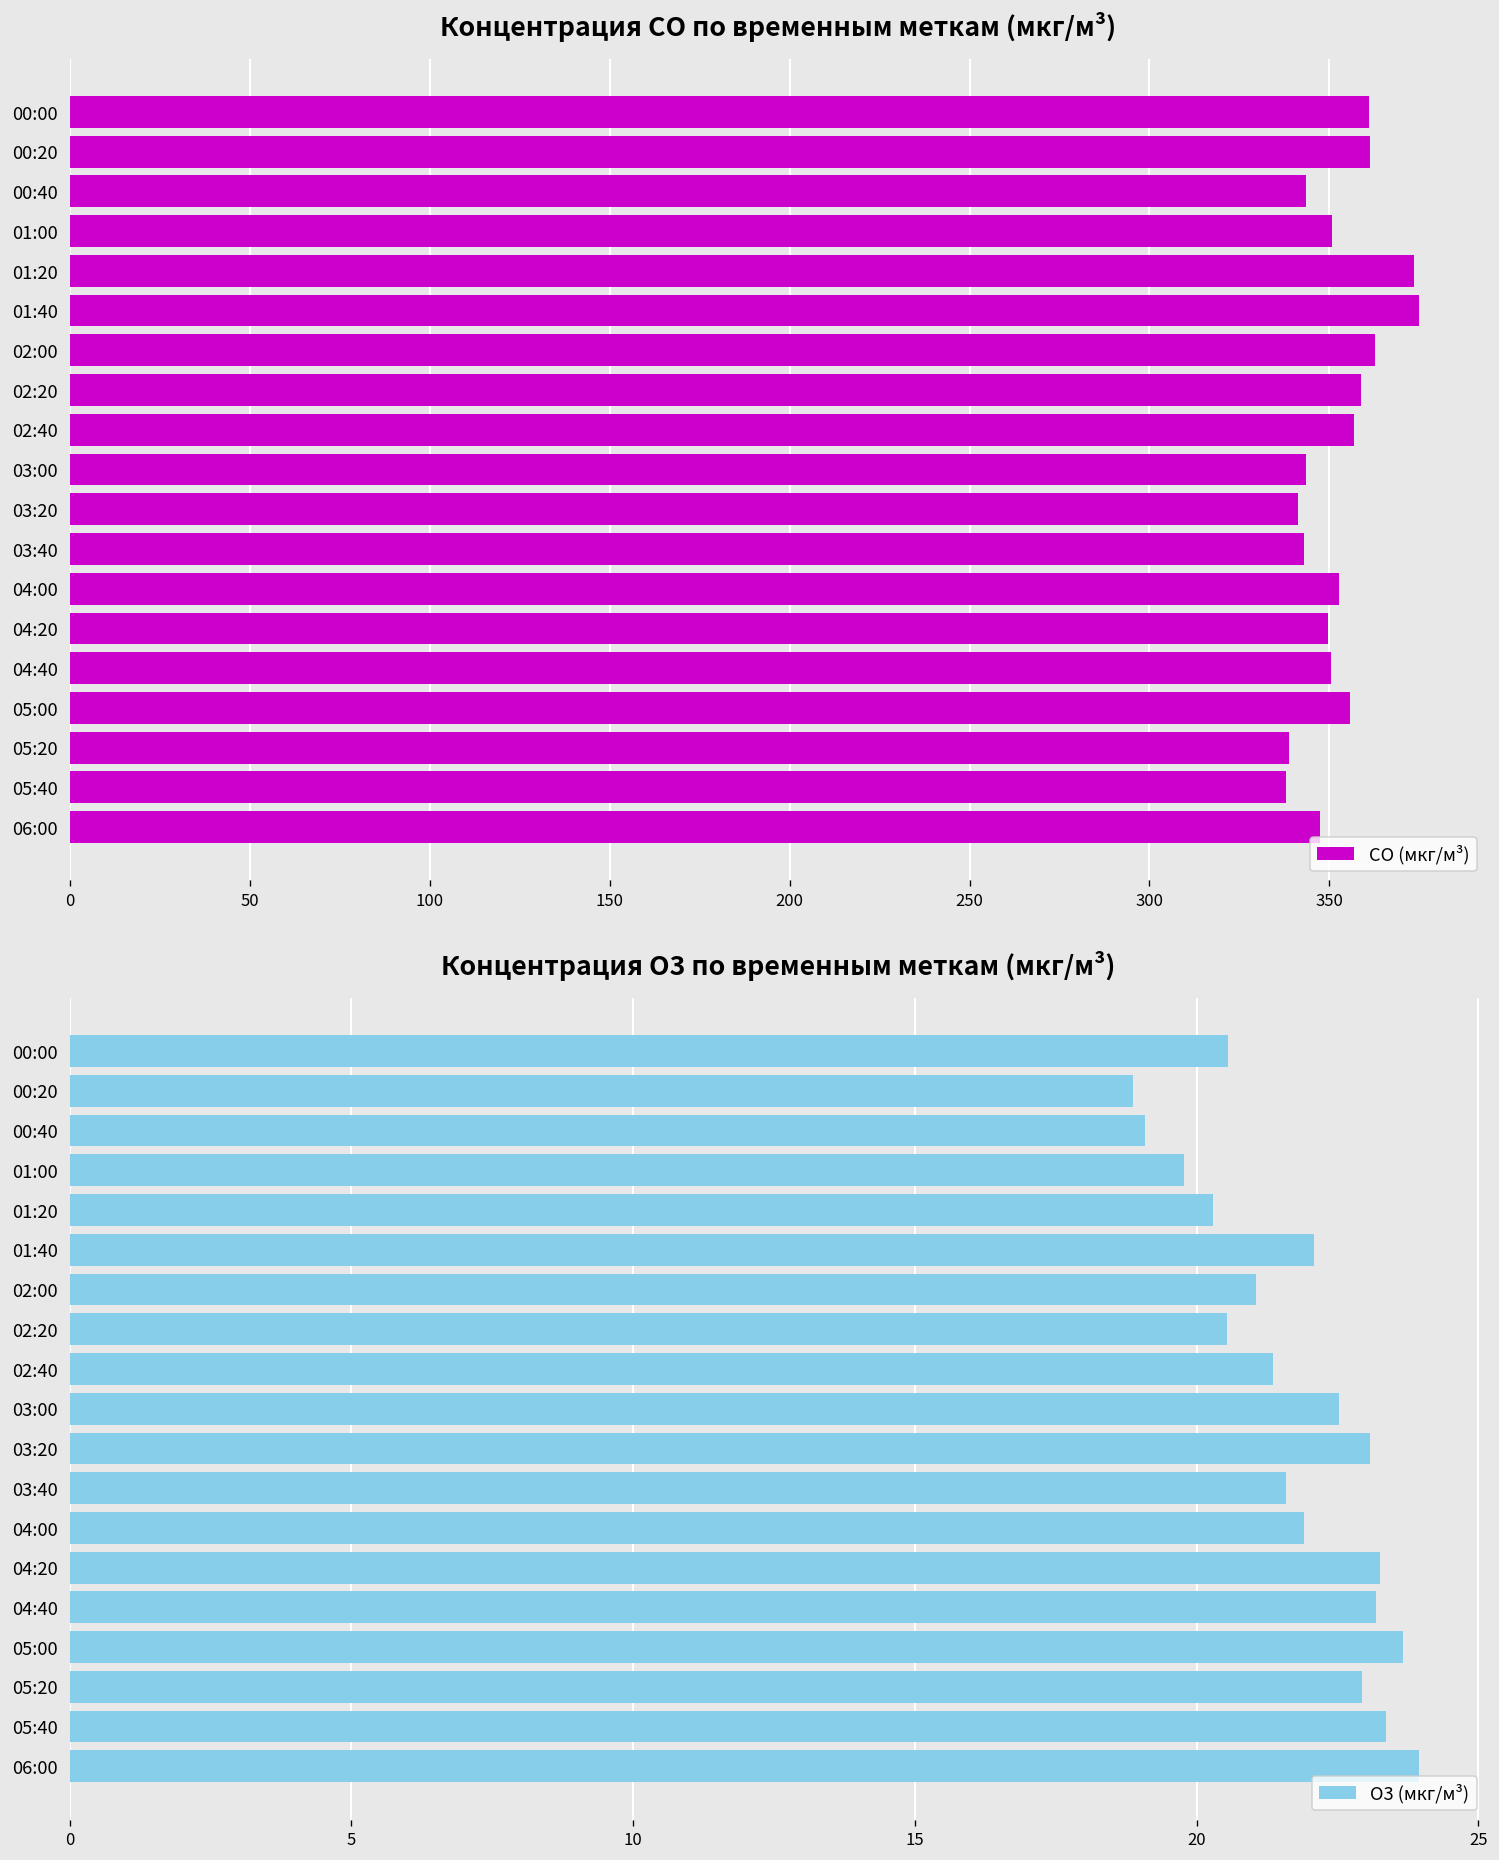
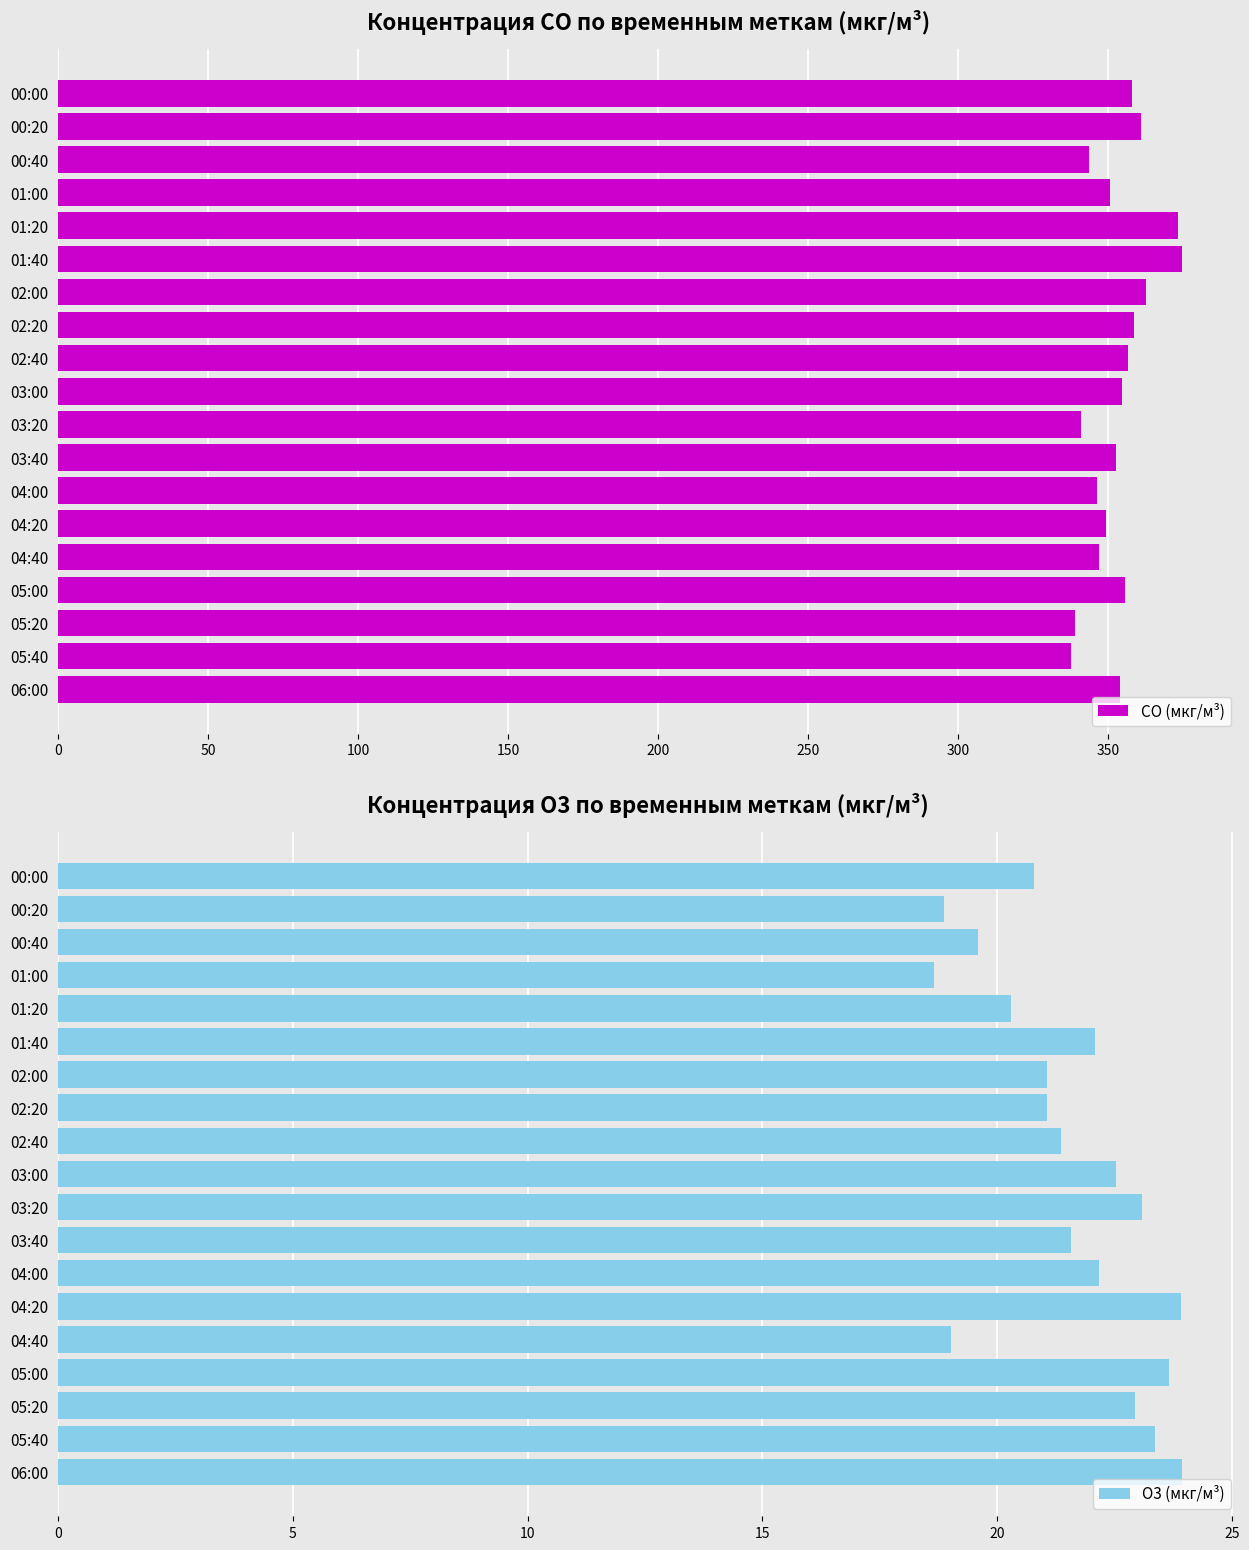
Концентрация CO по временным меткам (мкг/м³), 00:00: 361 -> 358
Концентрация CO по временным меткам (мкг/м³), 03:00: 343 -> 355
Концентрация CO по временным меткам (мкг/м³), 03:40: 343 -> 353
Концентрация CO по временным меткам (мкг/м³), 04:00: 353 -> 346
Концентрация CO по временным меткам (мкг/м³), 04:40: 351 -> 347
Концентрация CO по временным меткам (мкг/м³), 06:00: 347 -> 354
Концентрация O3 по временным меткам (мкг/м³), 00:00: 20.6 -> 20.8
Концентрация O3 по временным меткам (мкг/м³), 00:40: 19.1 -> 19.6
Концентрация O3 по временным меткам (мкг/м³), 01:00: 19.8 -> 18.7
Концентрация O3 по временным меткам (мкг/м³), 02:20: 20.6 -> 21.1
Концентрация O3 по временным меткам (мкг/м³), 04:00: 21.9 -> 22.2
Концентрация O3 по временным меткам (мкг/м³), 04:20: 23.3 -> 23.9
Концентрация O3 по временным меткам (мкг/м³), 04:40: 23.2 -> 19.0
